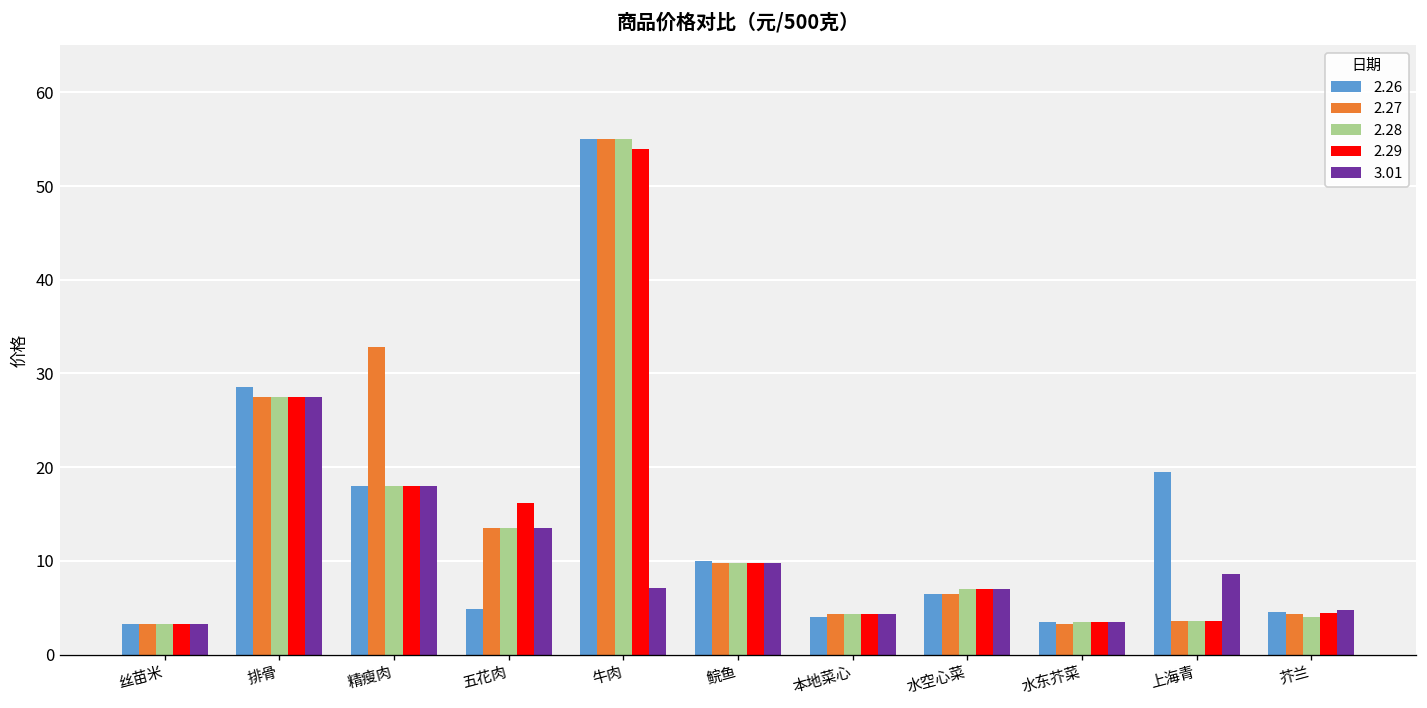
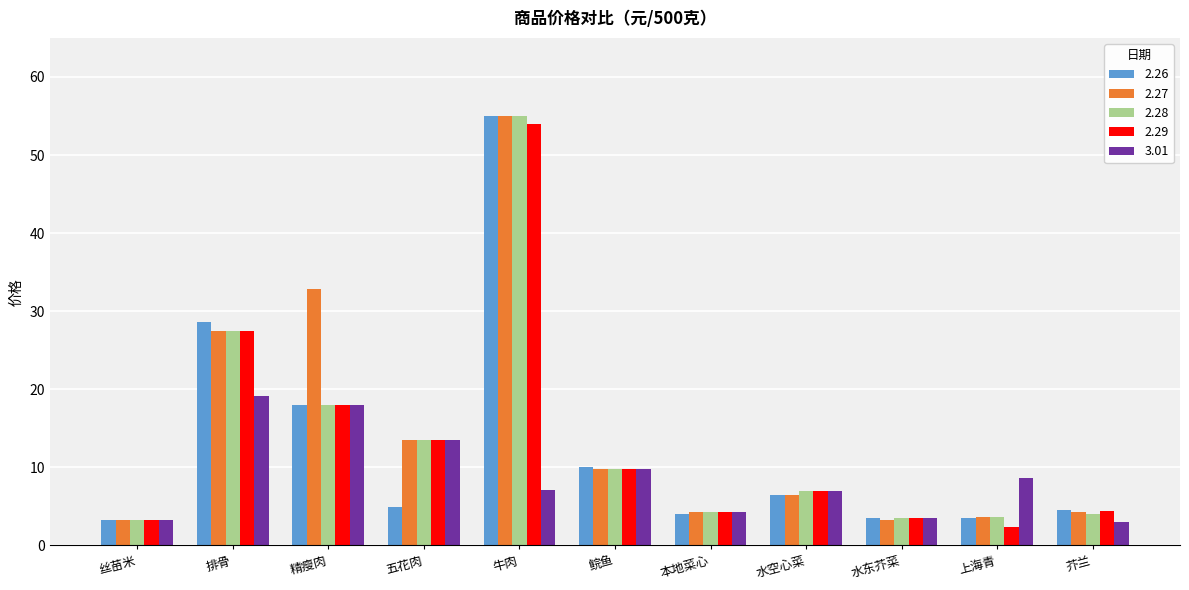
3.01, 排骨: 28 -> 19
2.29, 五花肉: 16 -> 14
2.26, 上海青: 20 -> 4
2.29, 上海青: 4 -> 2
3.01, 芥兰: 5 -> 3
